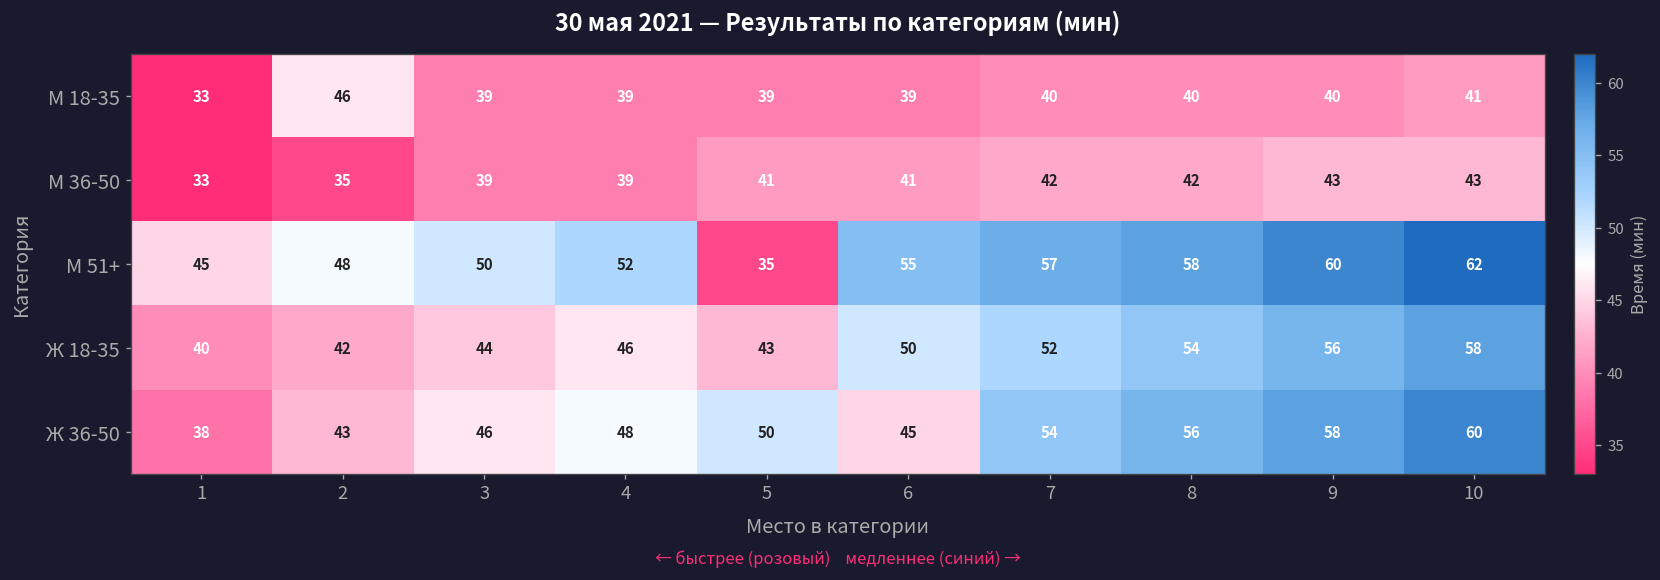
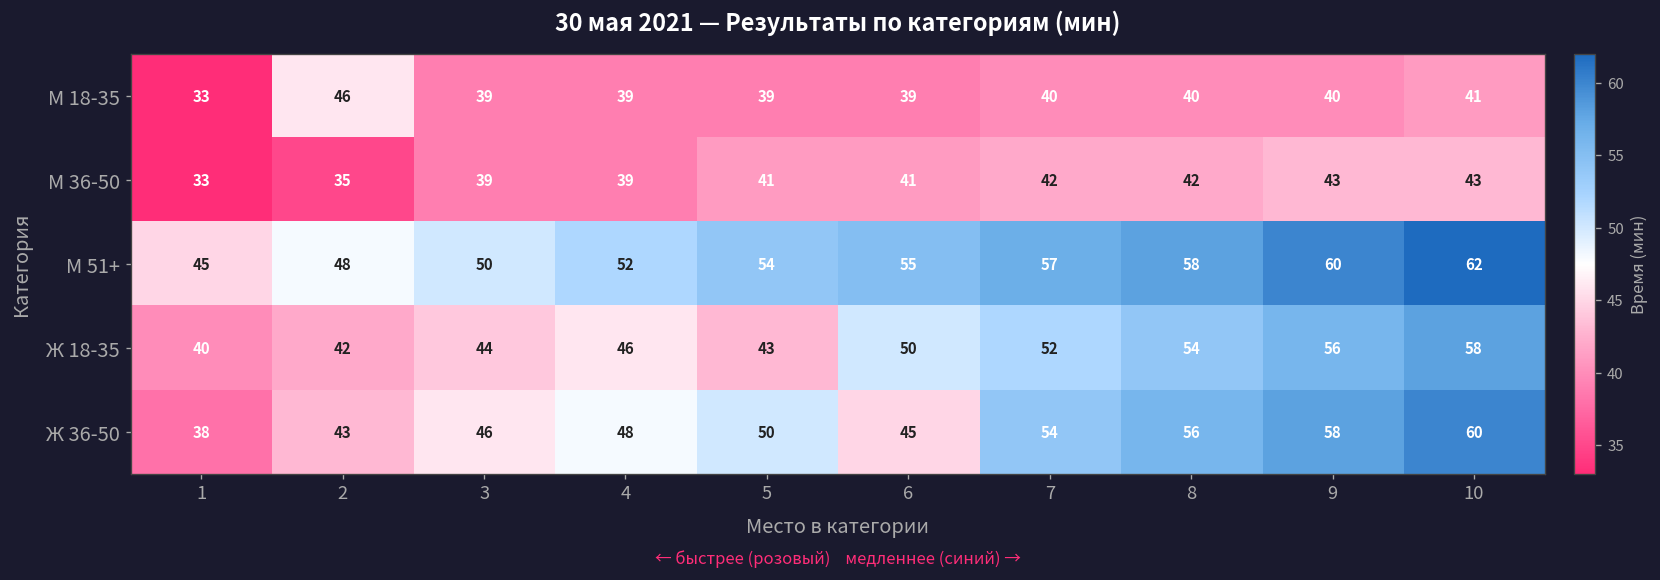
М 51+, 5: 35 -> 54
